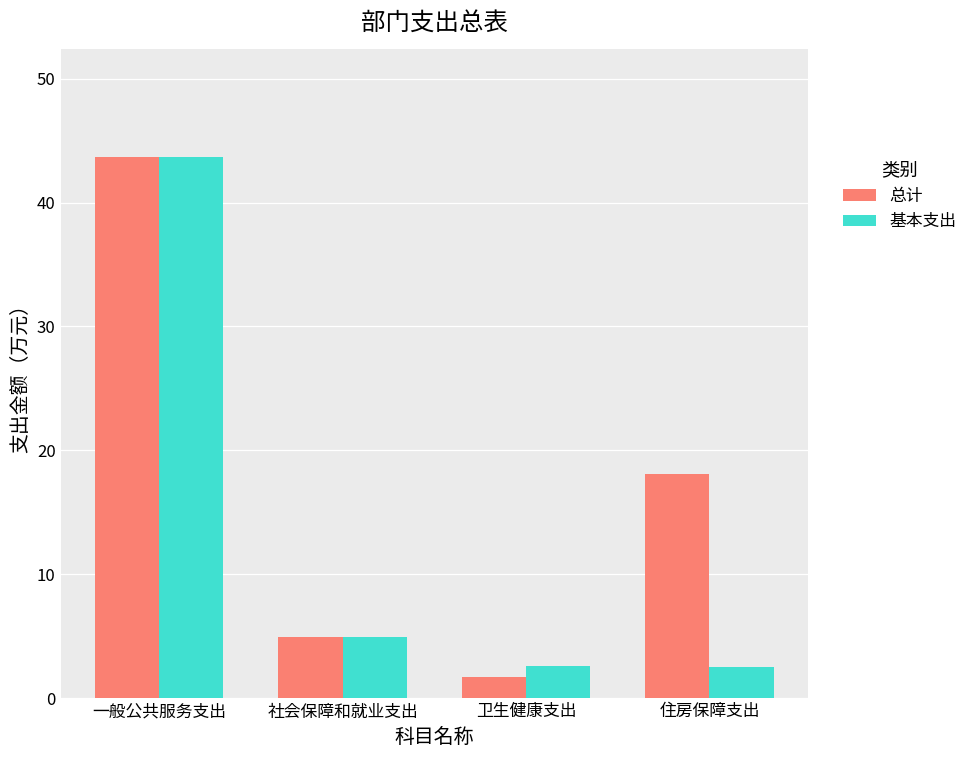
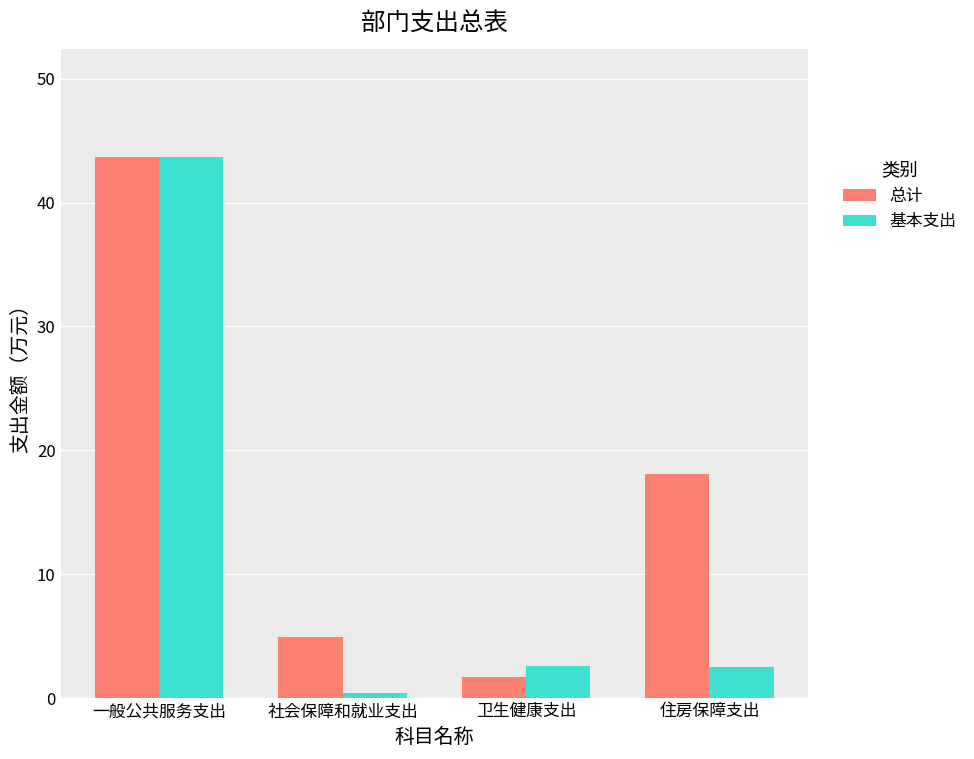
基本支出, 社会保障和就业支出: 5.0 -> 0.4
